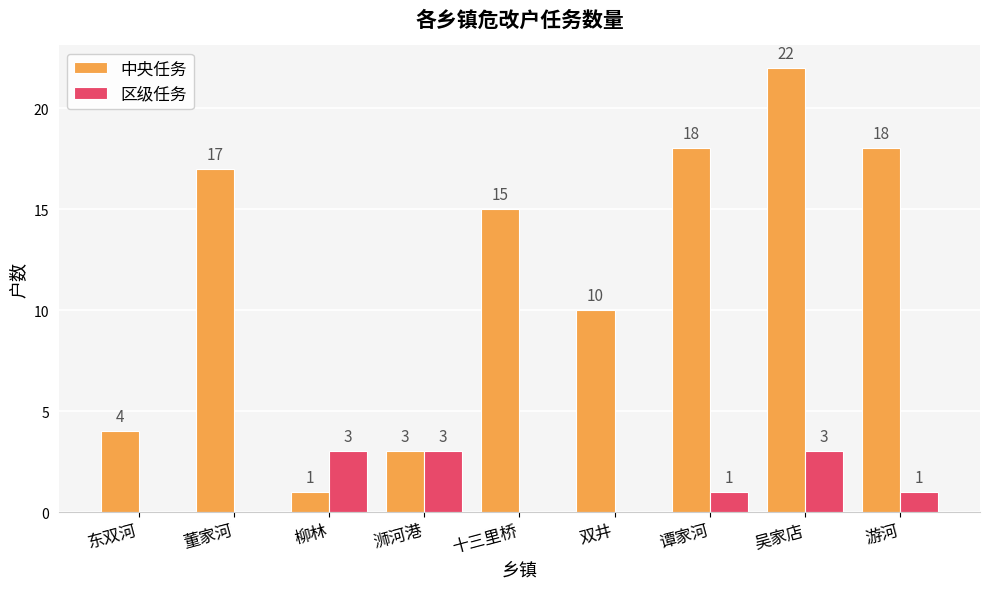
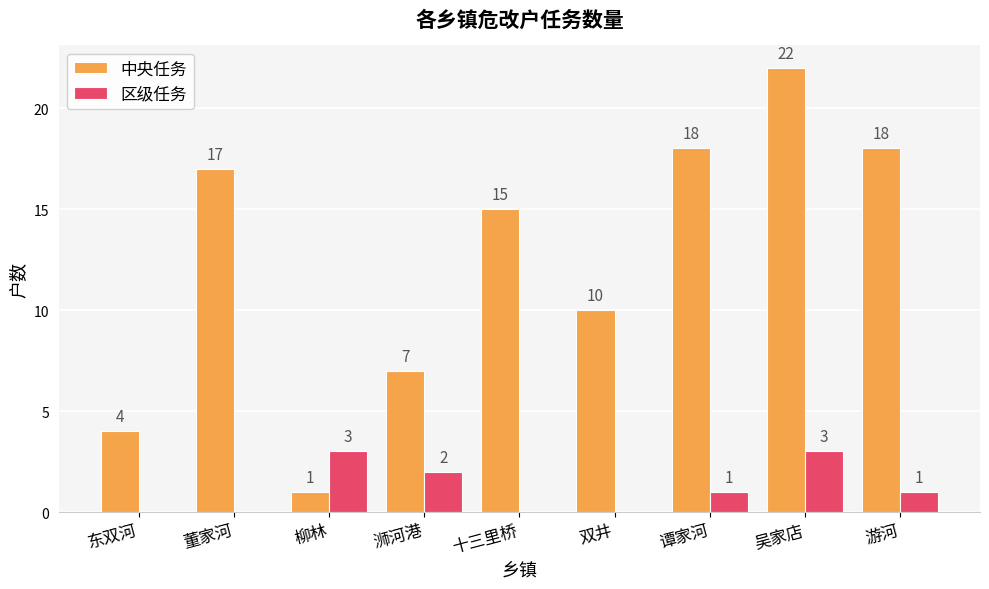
中央任务, 浉河港: 3 -> 7
区级任务, 浉河港: 3 -> 2
